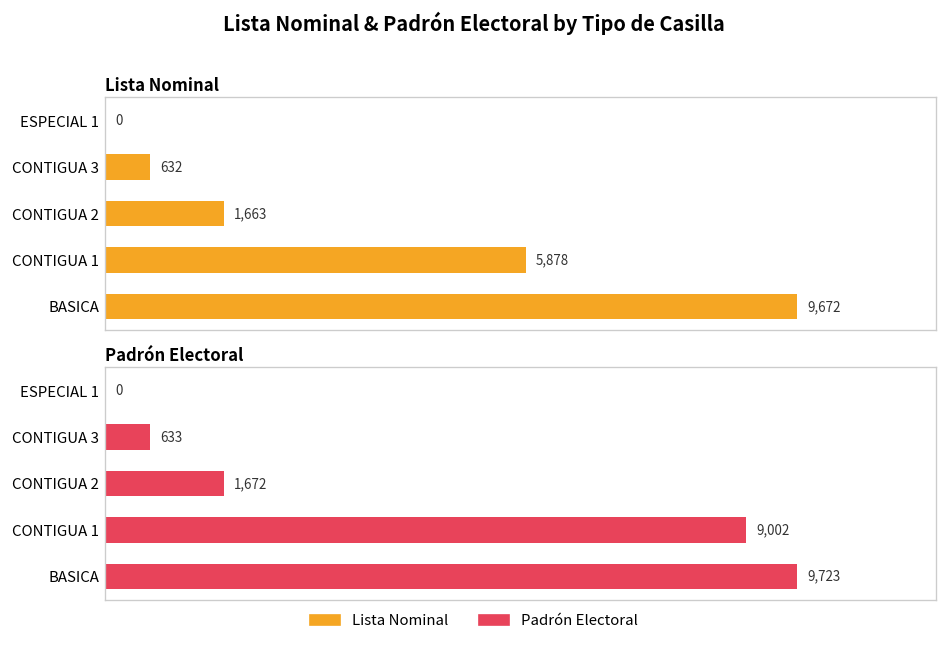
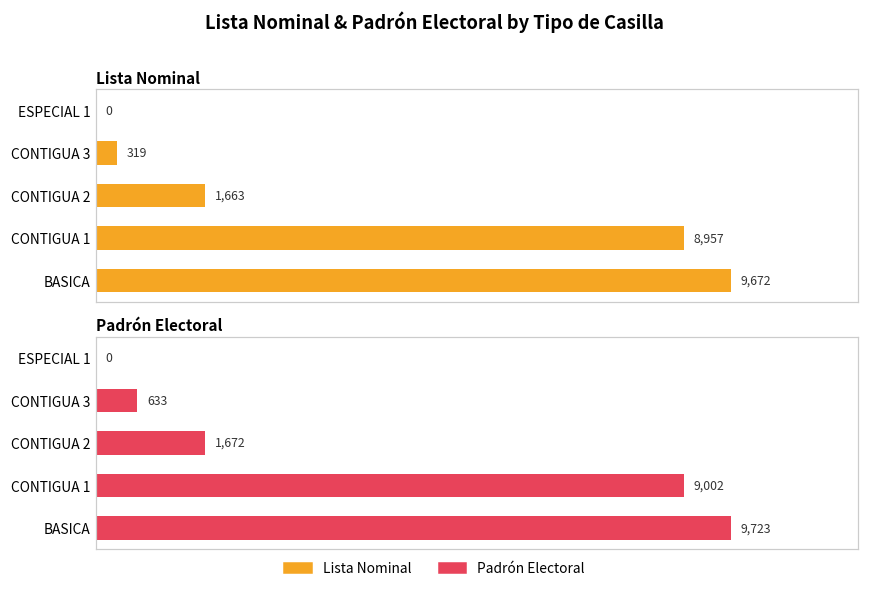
Lista Nominal, CONTIGUA 3: 632 -> 319
Lista Nominal, CONTIGUA 1: 5,878 -> 8,957
